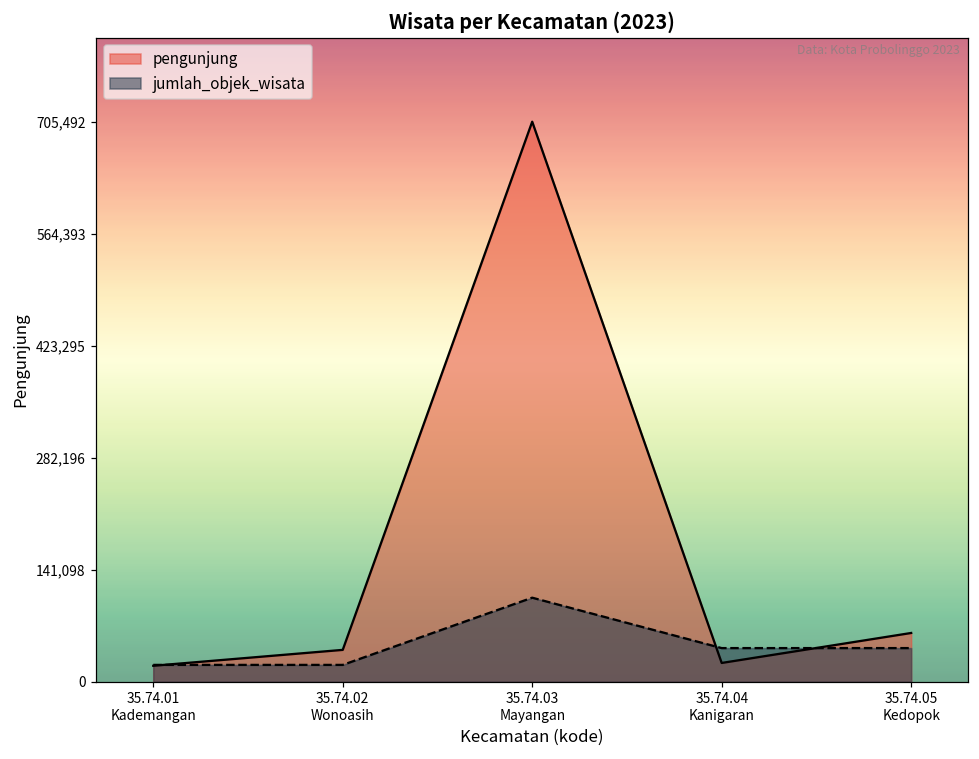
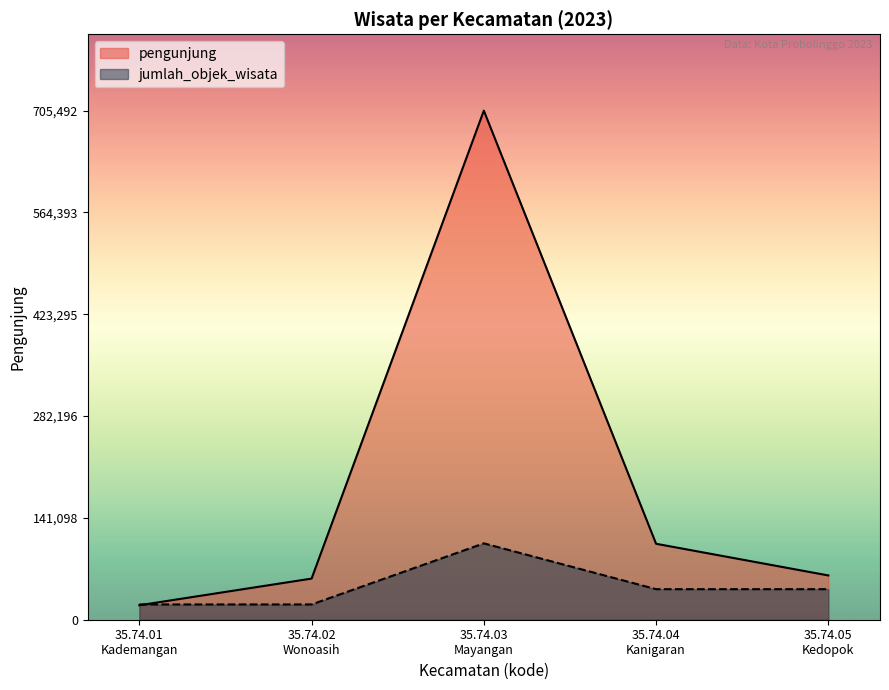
pengunjung, 35.74.02 Wonoasih: 40,000 -> 60,000
pengunjung, 35.74.04 Kanigaran: 20,000 -> 110,000
